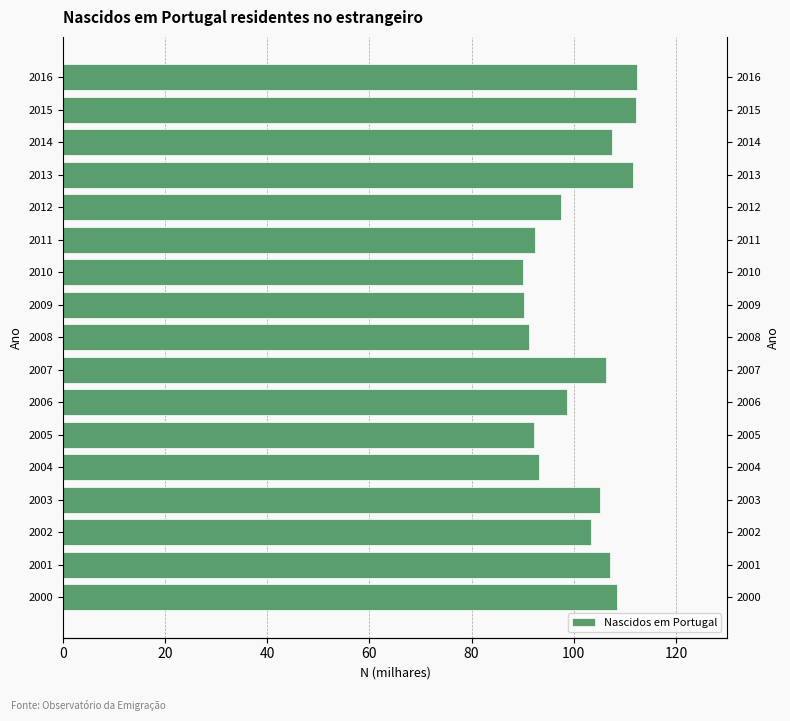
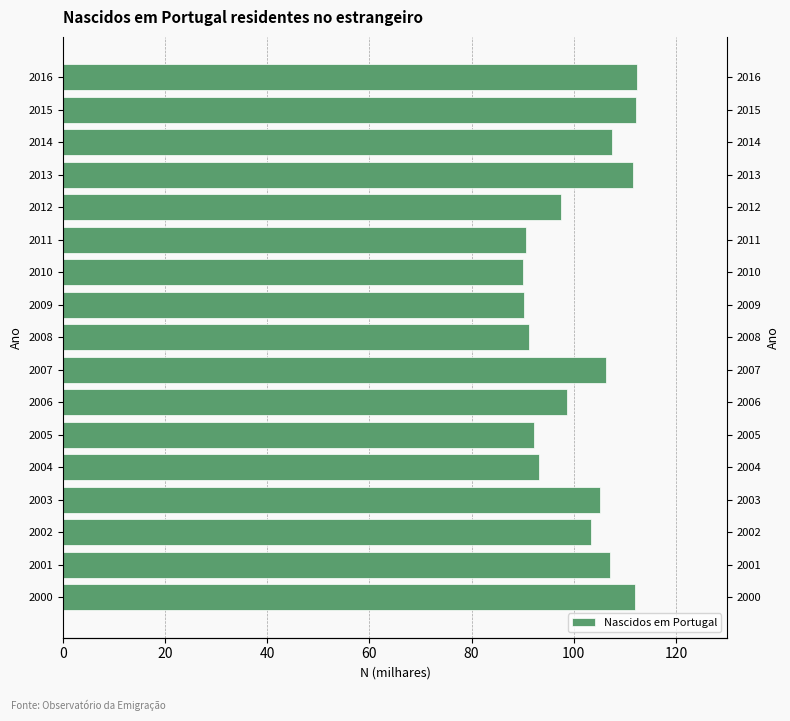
2011: 92 -> 91
2000: 108 -> 112
